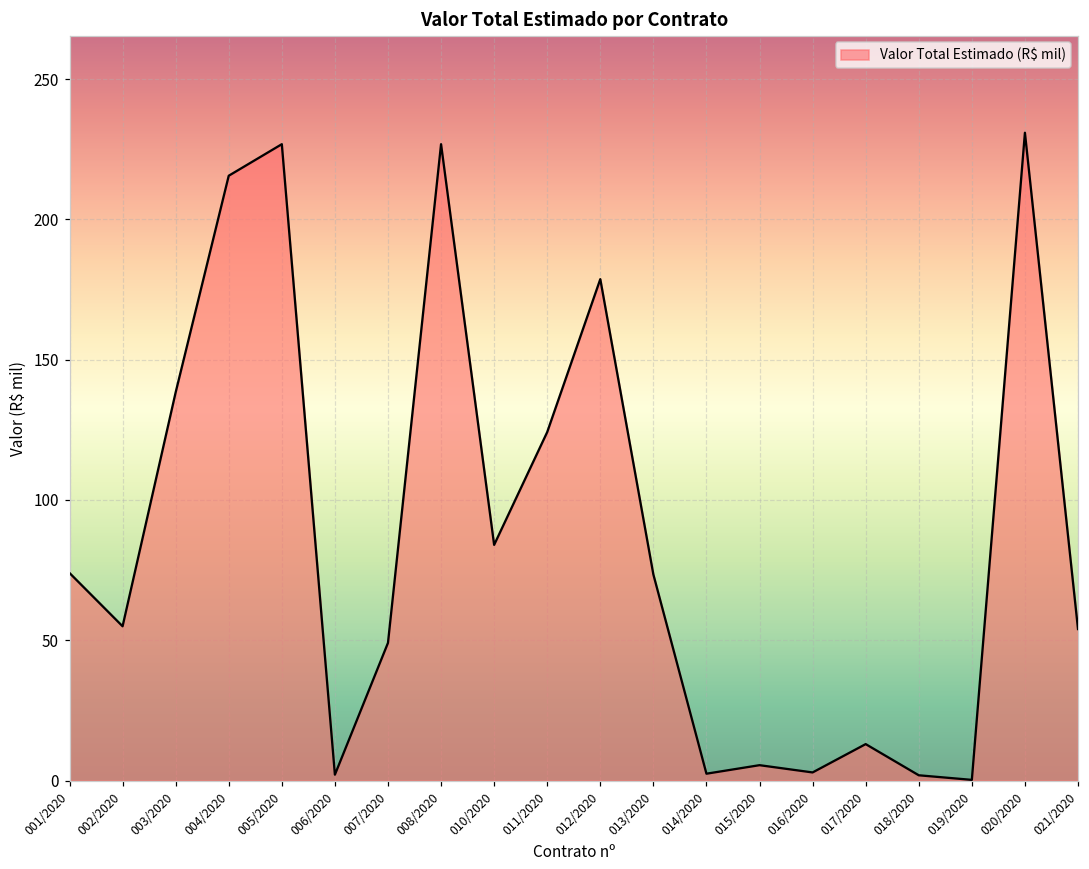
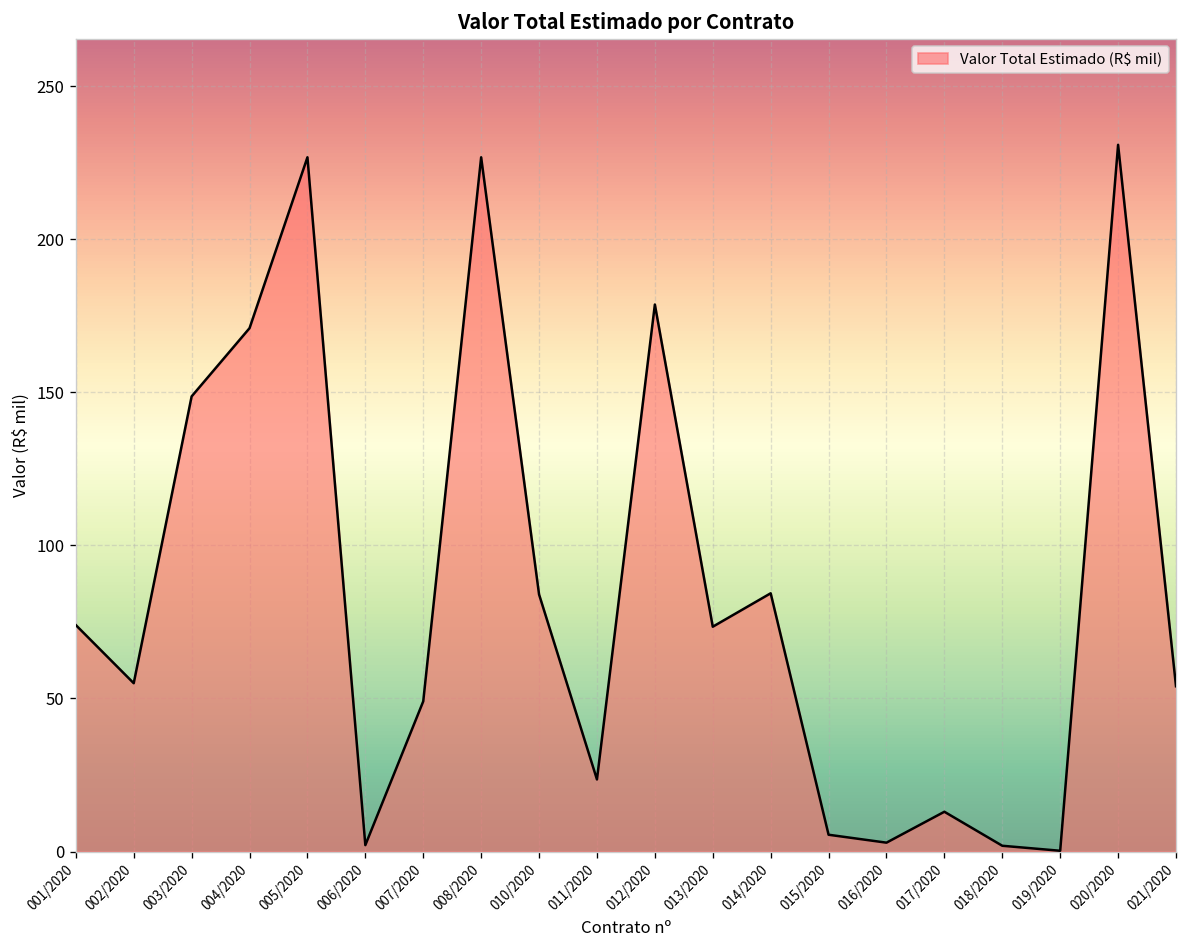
003/2020: 138 -> 149
004/2020: 216 -> 171
011/2020: 124 -> 24
014/2020: 2 -> 84
